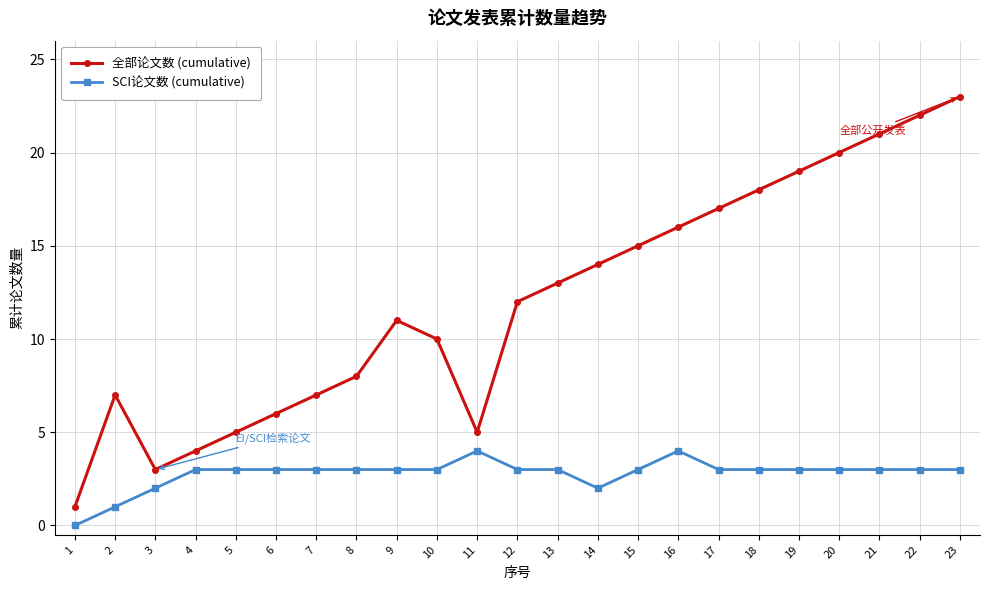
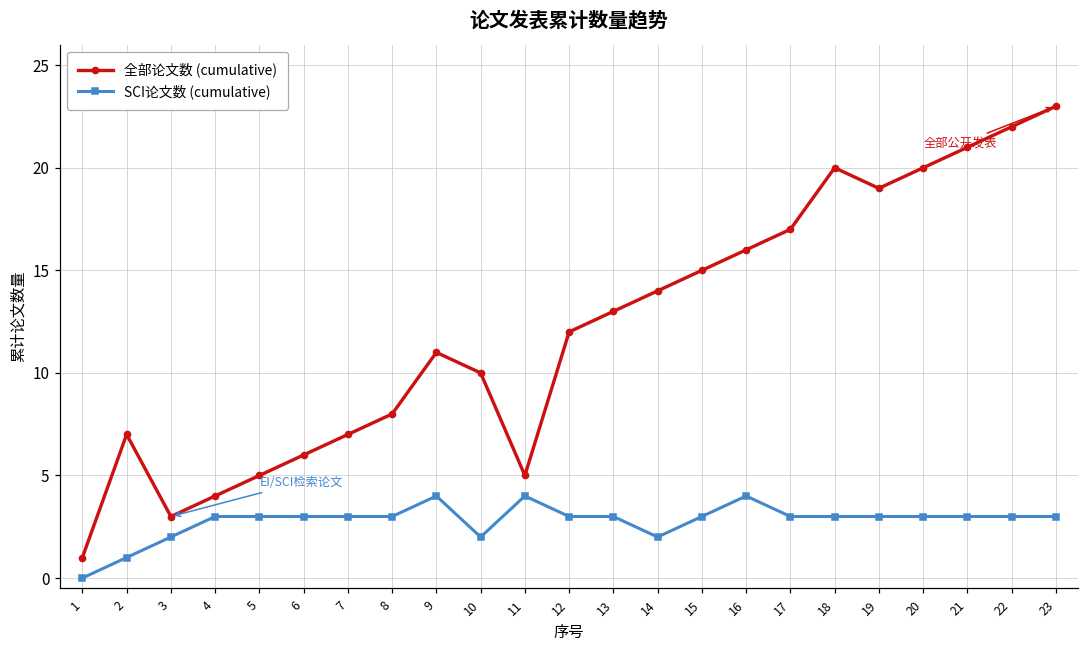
SCI论文数 (cumulative), 9: 3 -> 4
SCI论文数 (cumulative), 10: 3 -> 2
全部论文数 (cumulative), 18: 18 -> 20
